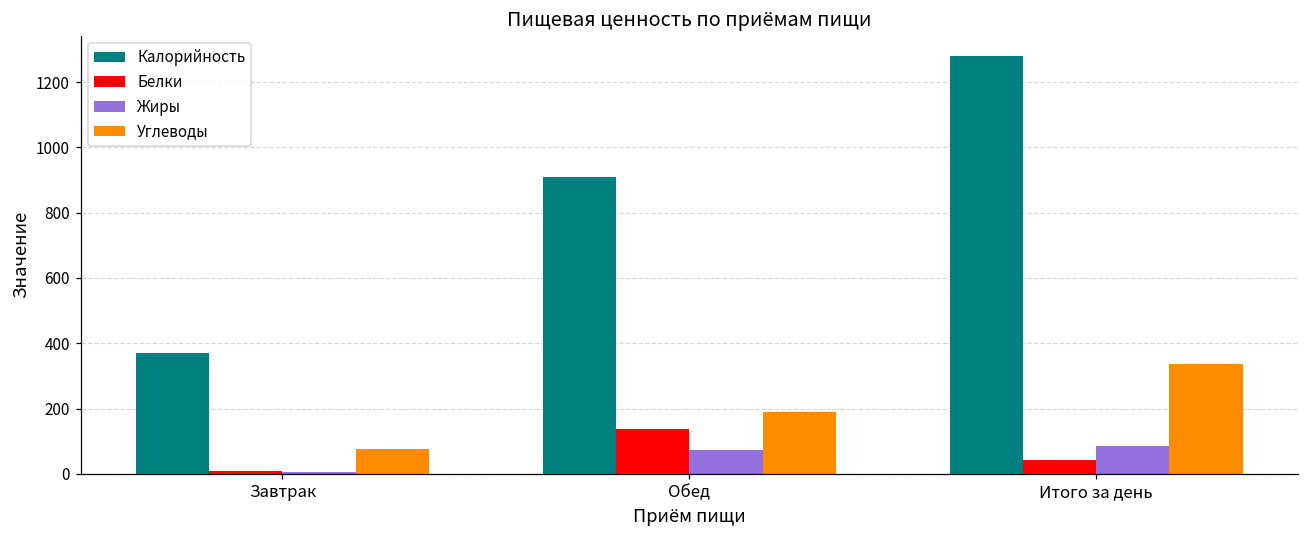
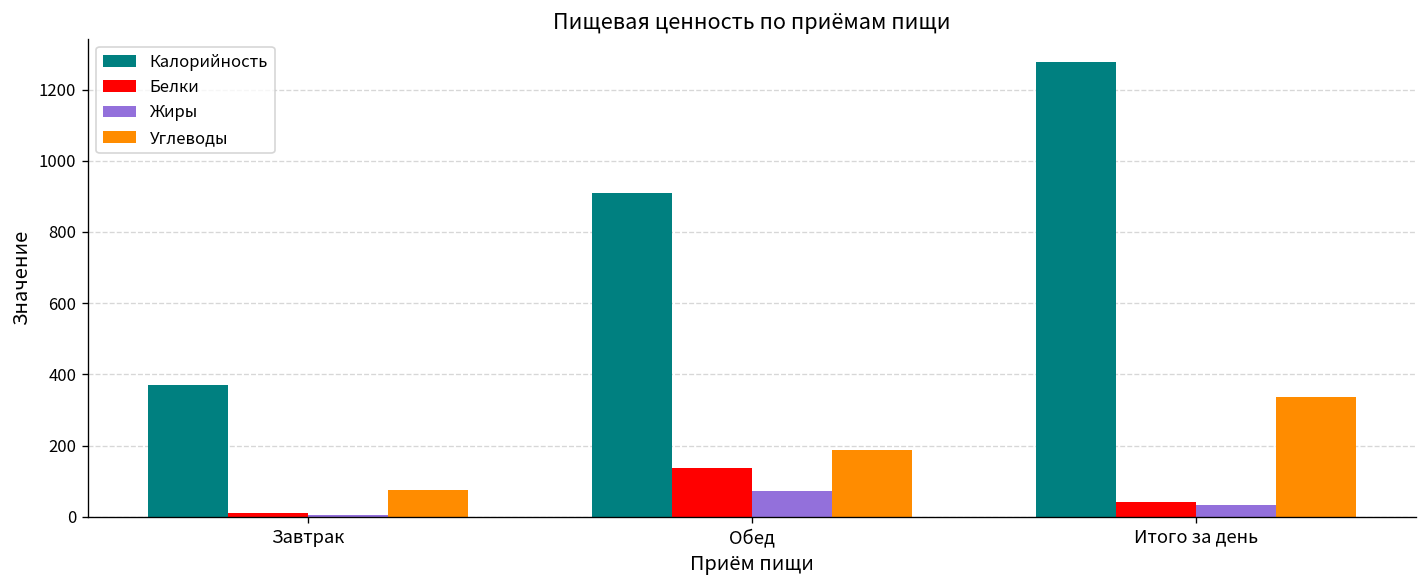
Жиры, Итого за день: 90 -> 30
